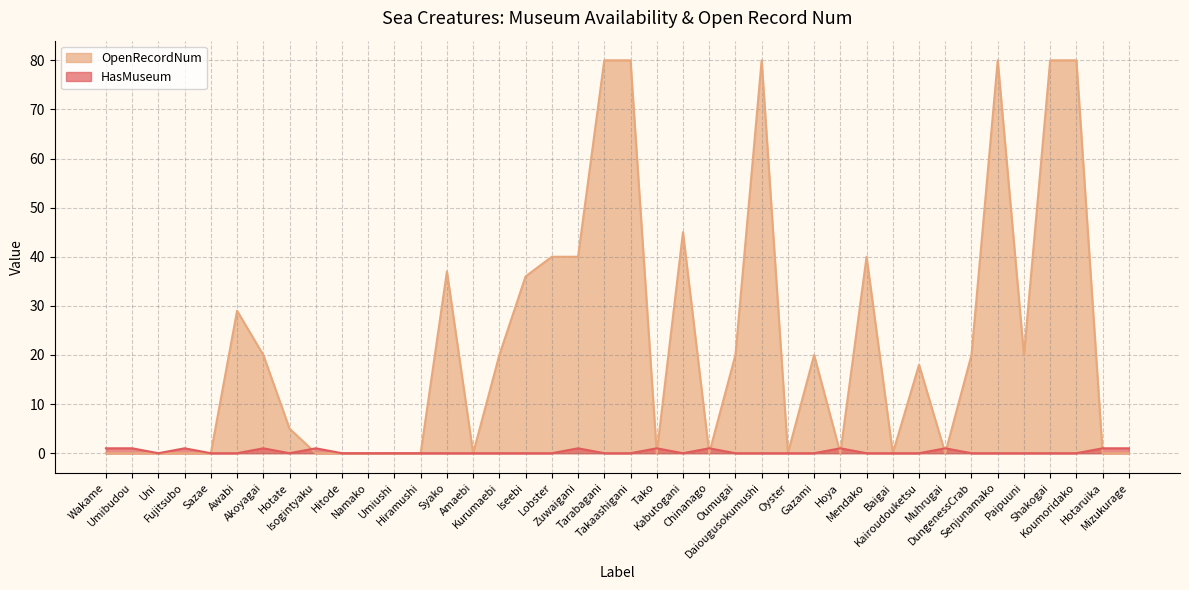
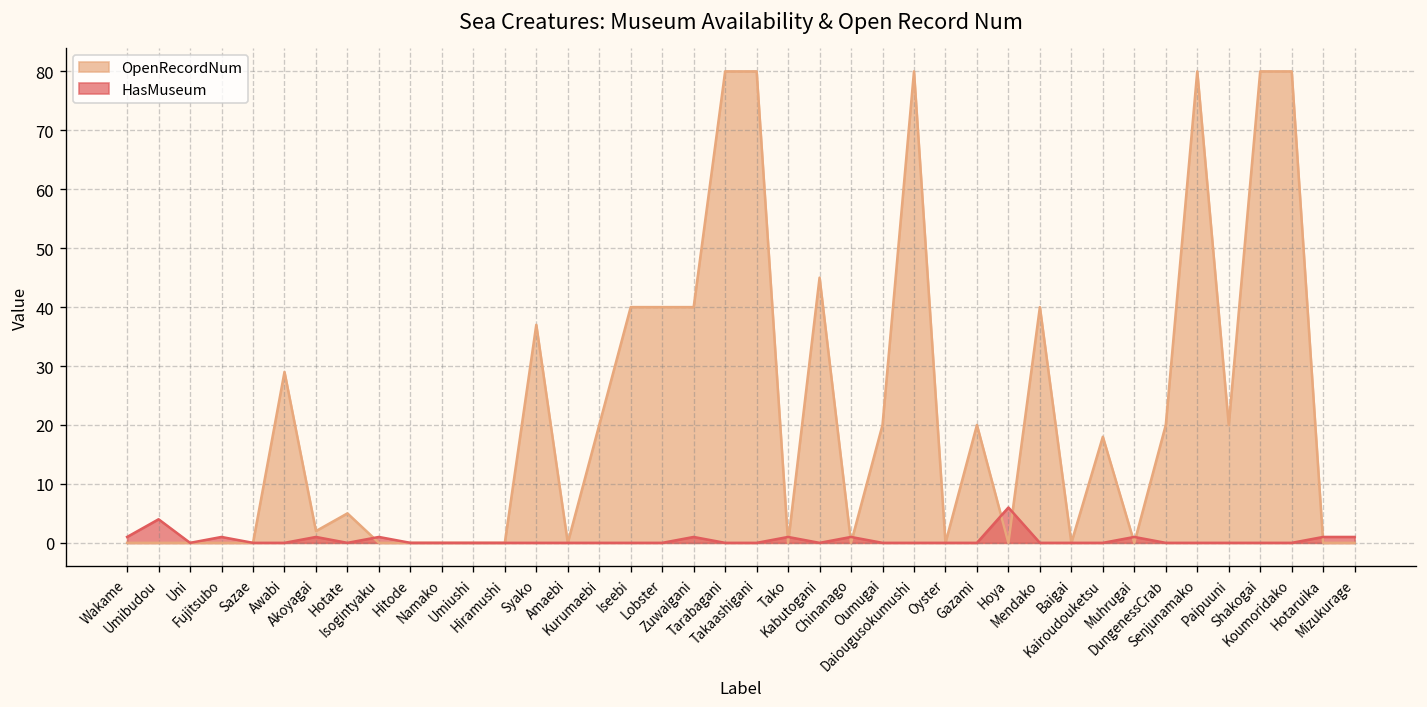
HasMuseum, Umibudou: 1 -> 4
OpenRecordNum, Akoyagai: 20 -> 2
OpenRecordNum, Iseebi: 36 -> 40
HasMuseum, Hoya: 1 -> 6
